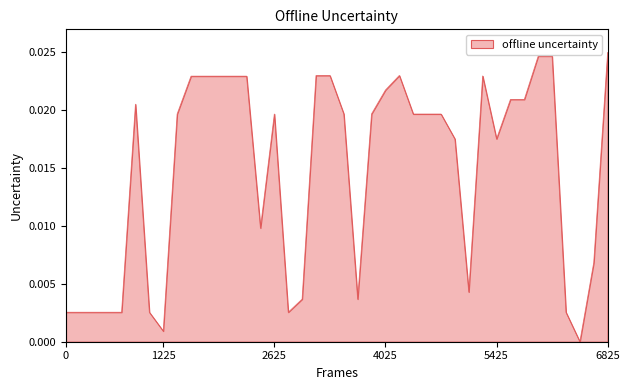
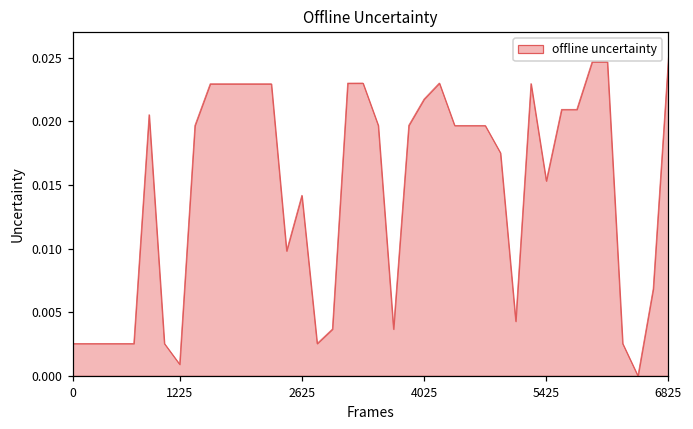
2625: 0.0197 -> 0.0142
5425: 0.0175 -> 0.0153
